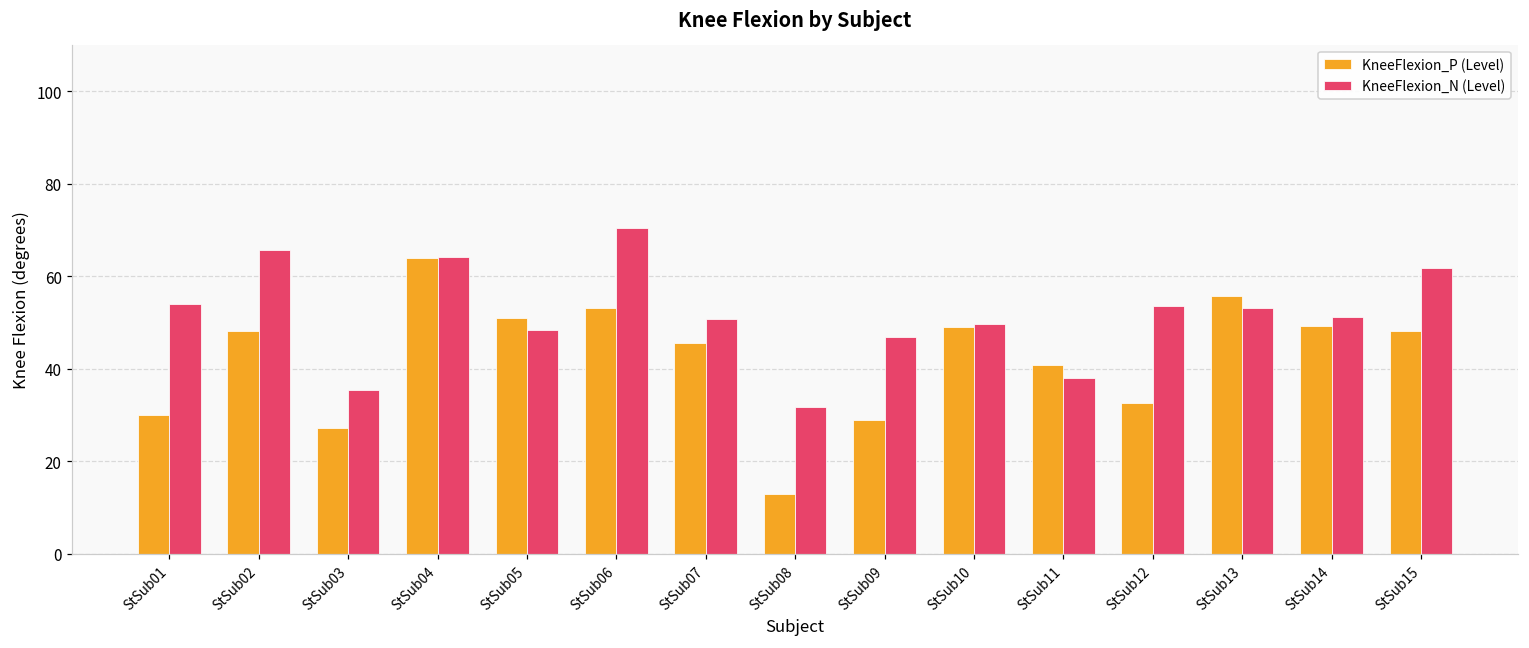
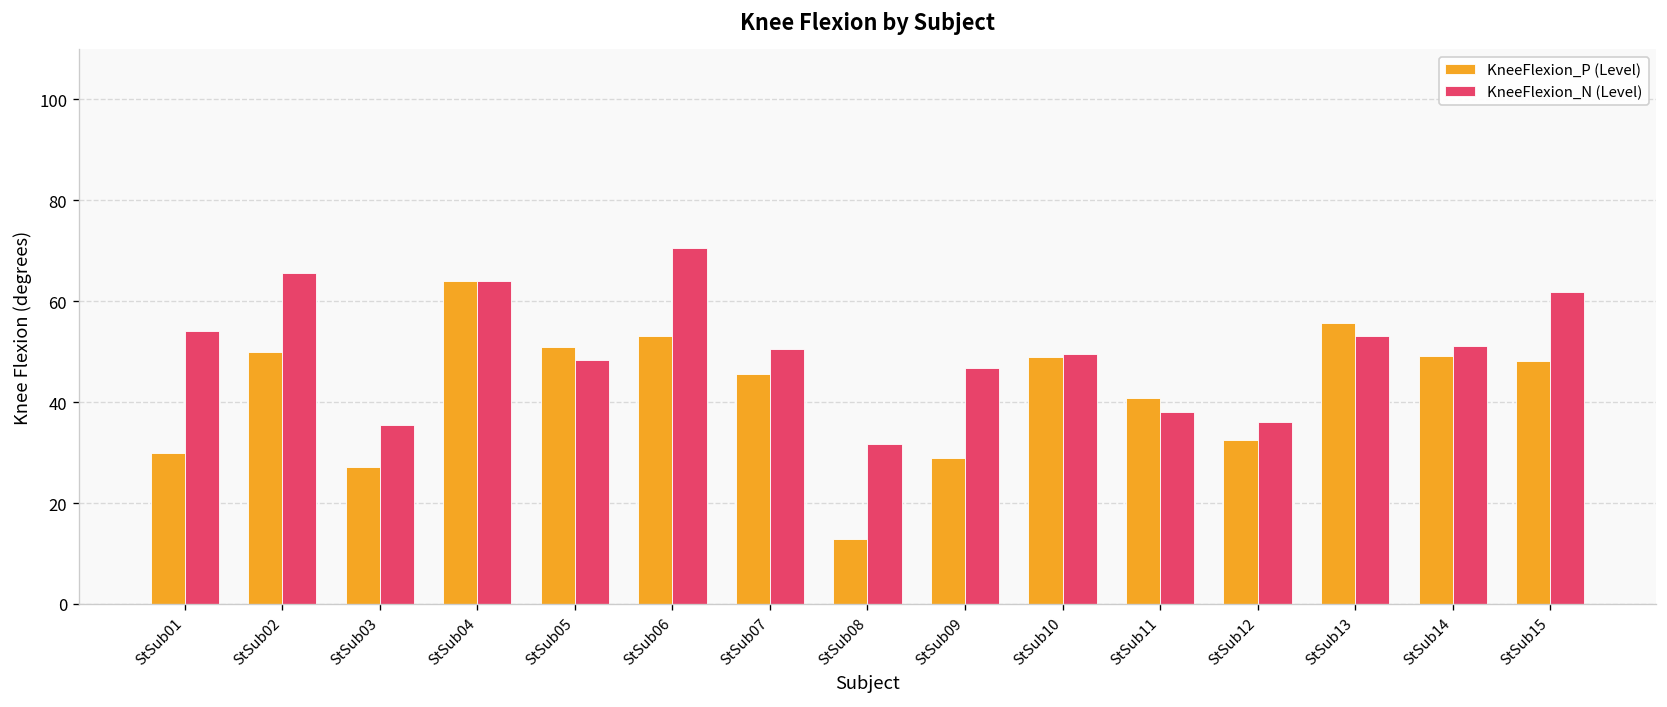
KneeFlexion_P (Level), StSub02: 48 -> 50
KneeFlexion_N (Level), StSub12: 53 -> 36
